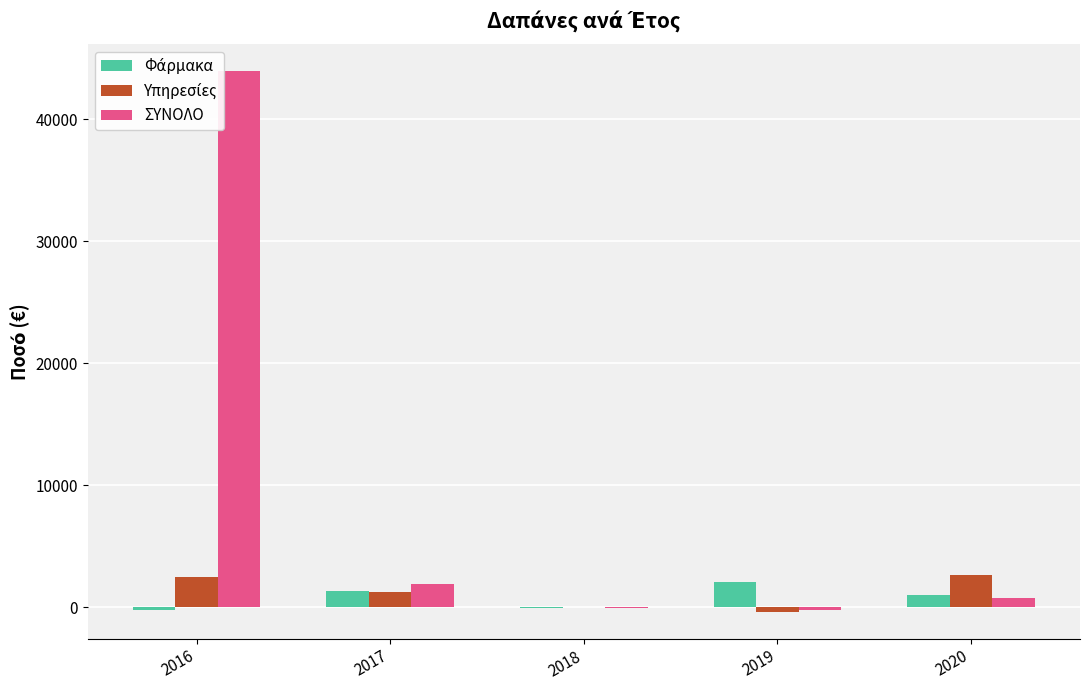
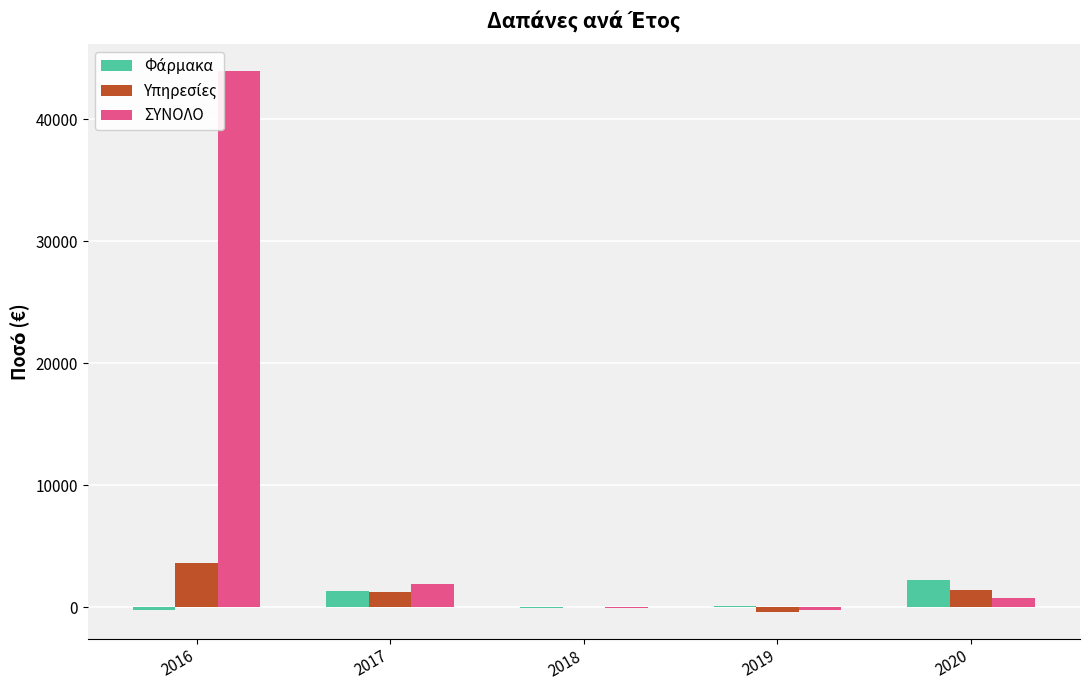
Υπηρεσίες, 2016: 2500 -> 3700
Φάρμακα, 2019: 2100 -> 100
Φάρμακα, 2020: 1000 -> 2300
Υπηρεσίες, 2020: 2700 -> 1400
